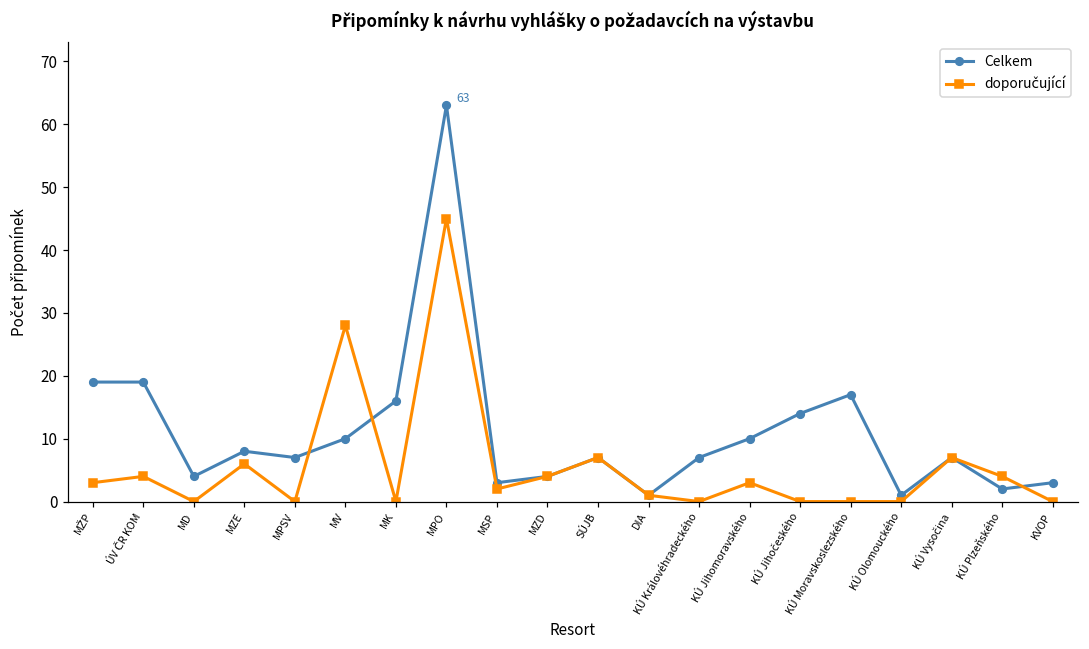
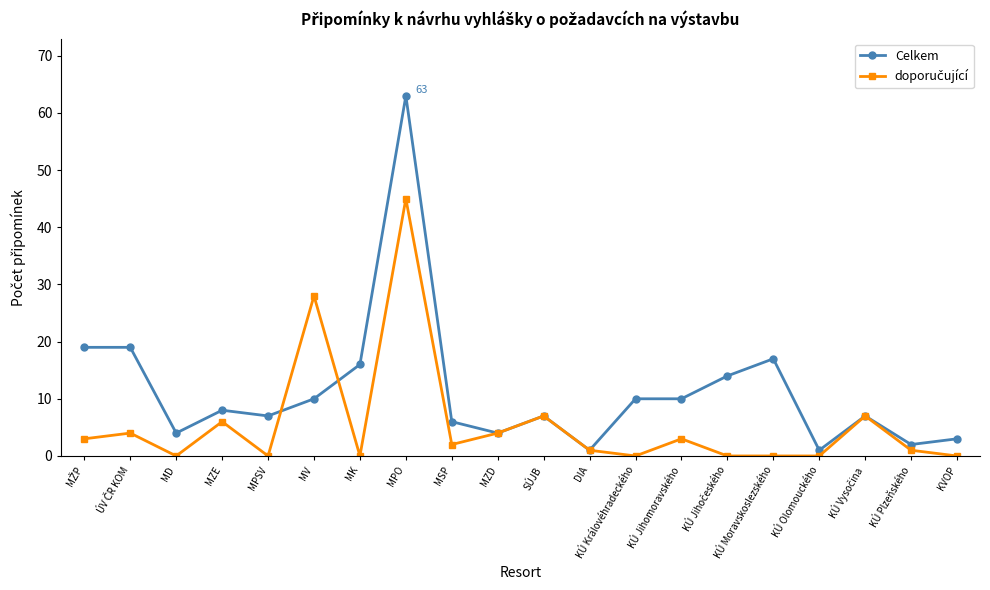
Celkem, MSP: 3 -> 6
Celkem, KÚ Královéhradeckého: 7 -> 10
doporučující, KÚ Plzeňského: 4 -> 1
